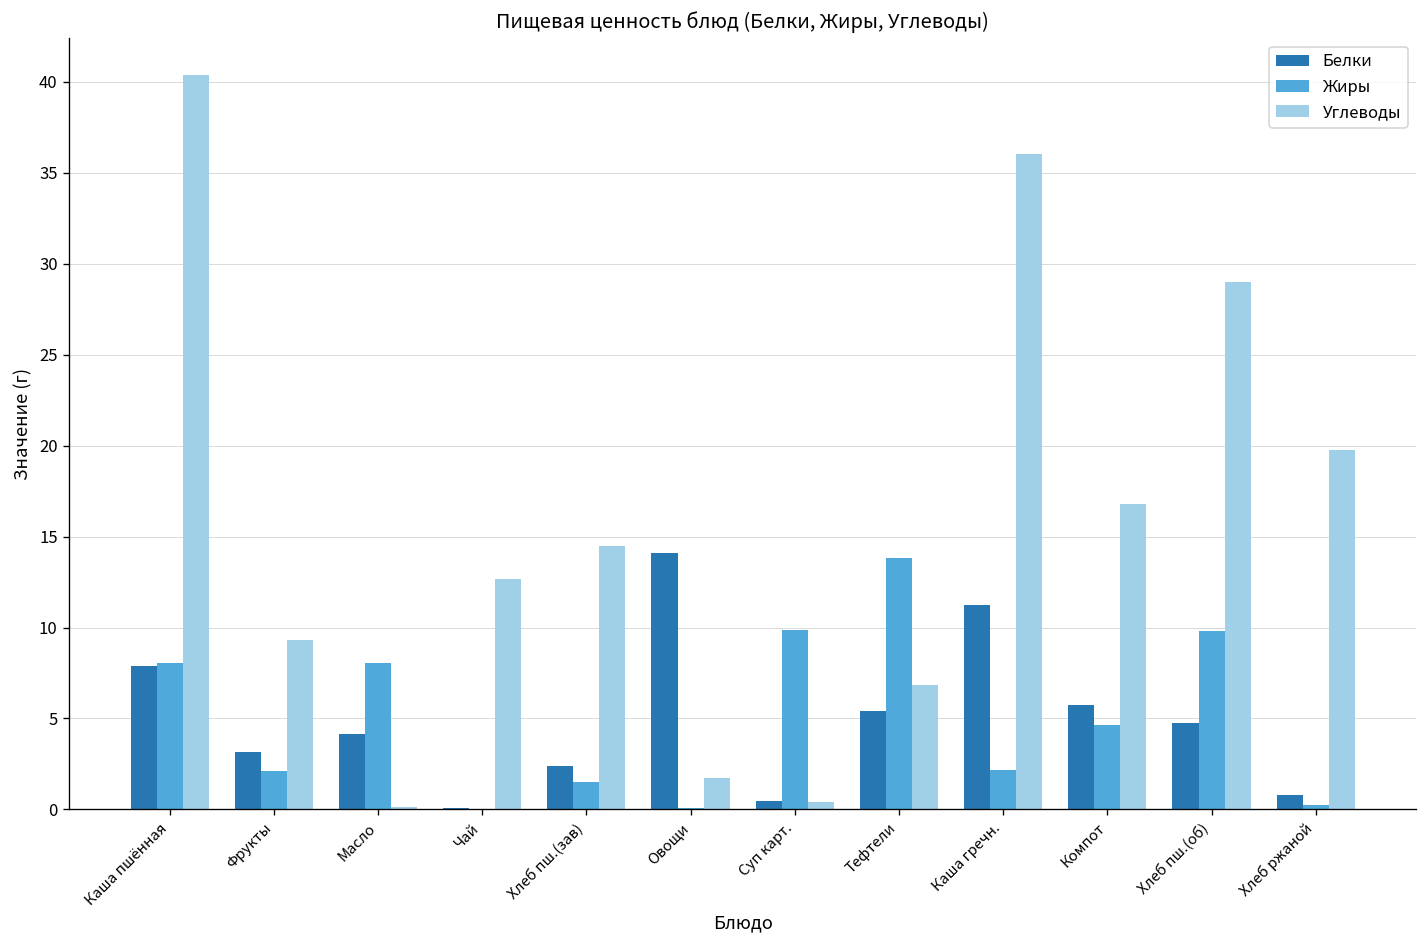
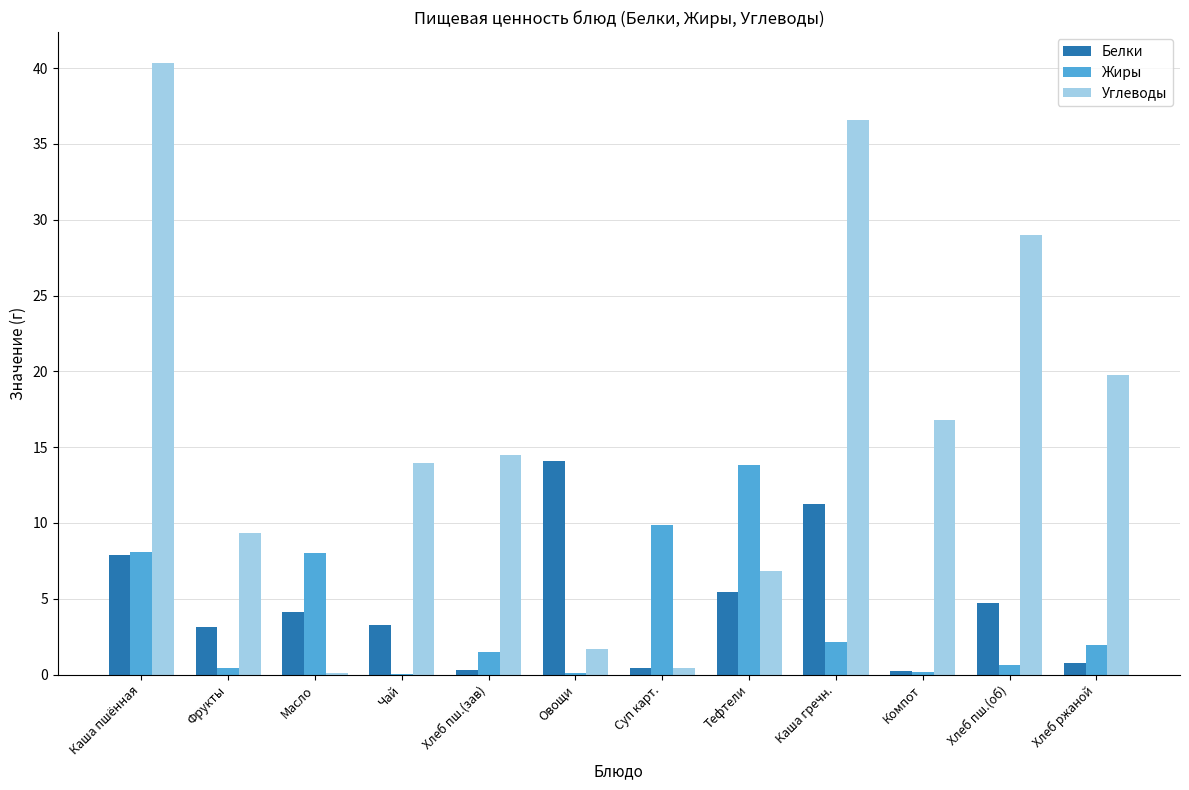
Жиры, Фрукты: 2.1 -> 0.4
Белки, Чай: 0.1 -> 3.3
Углеводы, Чай: 12.7 -> 14.0
Белки, Хлеб пш.(зав): 2.4 -> 0.3
Углеводы, Каша гречн.: 36.0 -> 36.6
Белки, Компот: 5.8 -> 0.2
Жиры, Компот: 4.6 -> 0.1
Жиры, Хлеб пш.(об): 9.8 -> 0.6
Жиры, Хлеб ржаной: 0.2 -> 2.0
